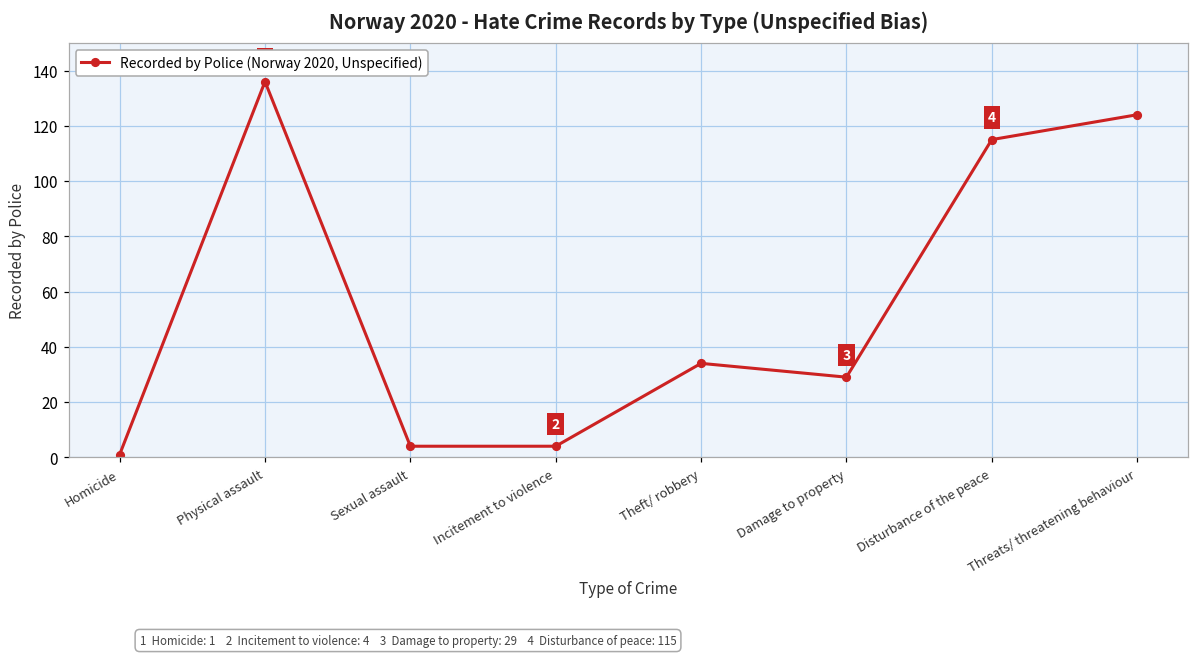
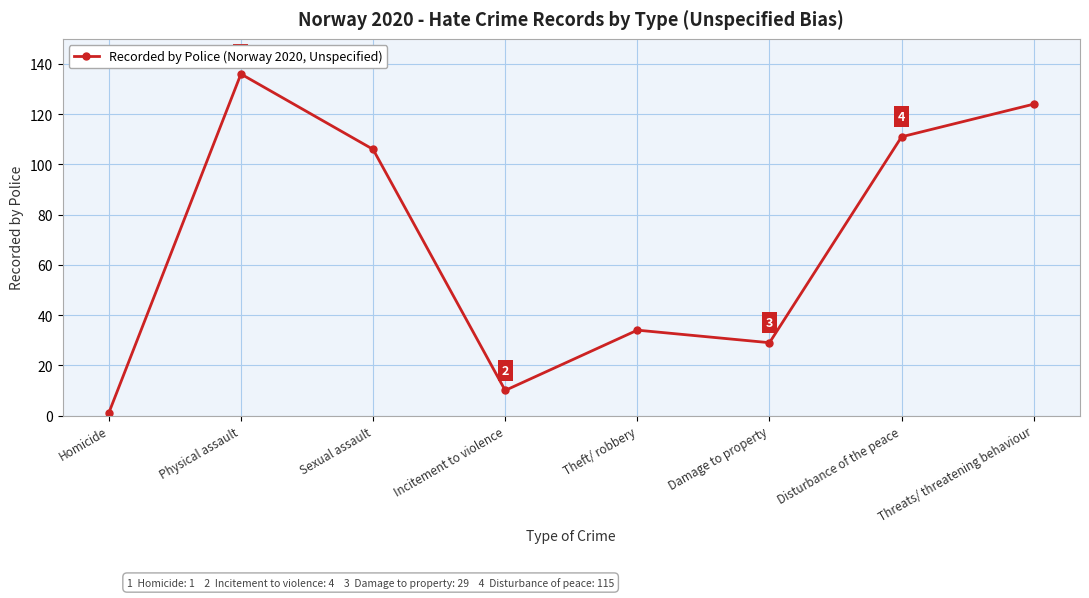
Sexual assault: 4 -> 106
Incitement to violence: 4 -> 10
Disturbance of the peace: 115 -> 111
